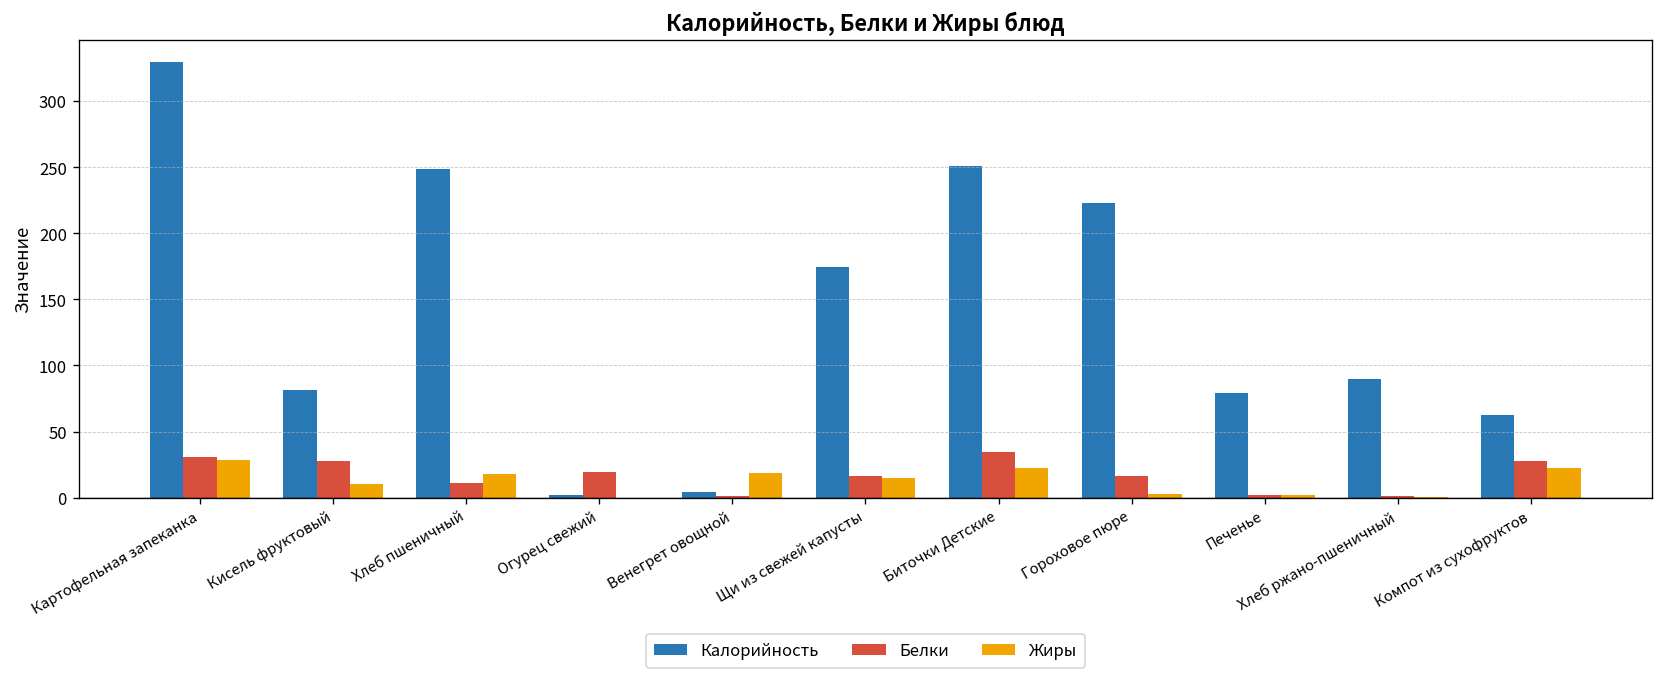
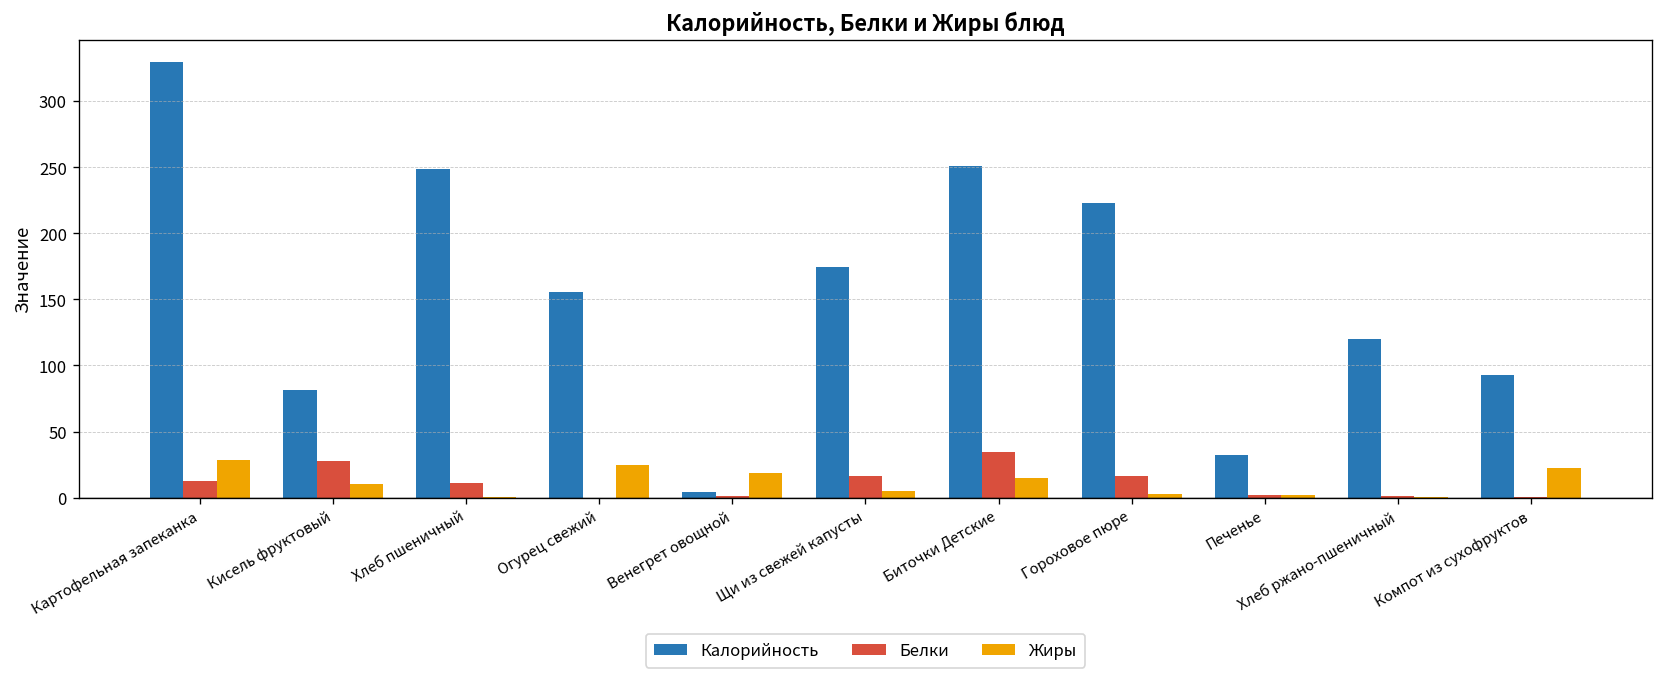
Белки, Картофельная запеканка: 30 -> 13
Жиры, Хлеб пшеничный: 18 -> 0
Калорийность, Огурец свежий: 2 -> 155
Белки, Огурец свежий: 20 -> 0
Жиры, Огурец свежий: 0 -> 25
Жиры, Щи из свежей капусты: 15 -> 5
Жиры, Биточки Детские: 23 -> 15
Калорийность, Печенье: 79 -> 33
Калорийность, Хлеб ржано-пшеничный: 90 -> 120
Калорийность, Компот из сухофруктов: 63 -> 92
Белки, Компот из сухофруктов: 28 -> 0
